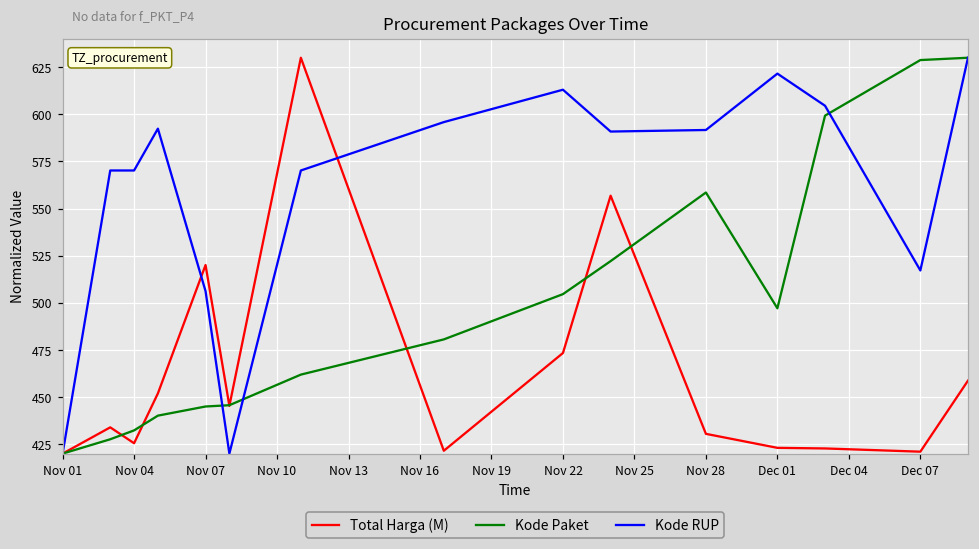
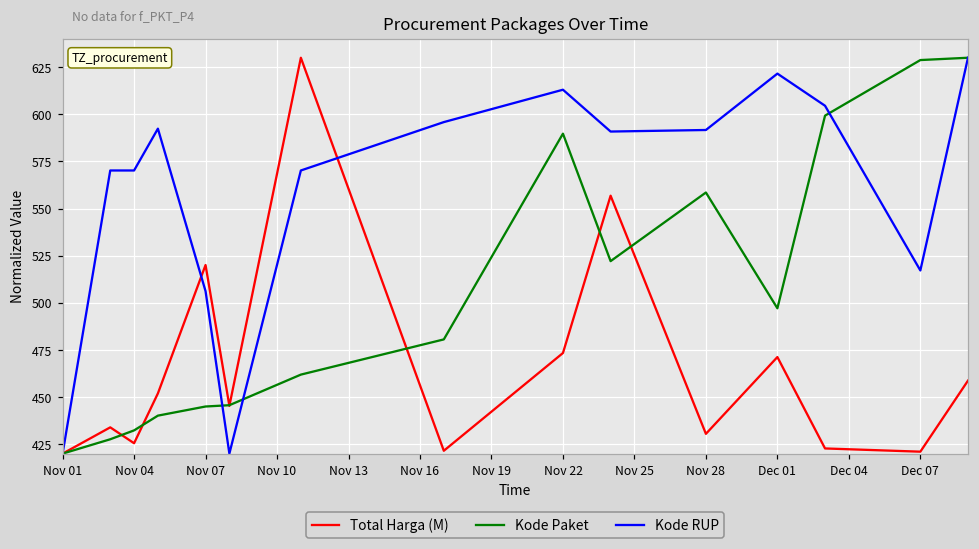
Kode Paket, Nov 22: 505 -> 590
Total Harga (M), Dec 01: 423 -> 471
